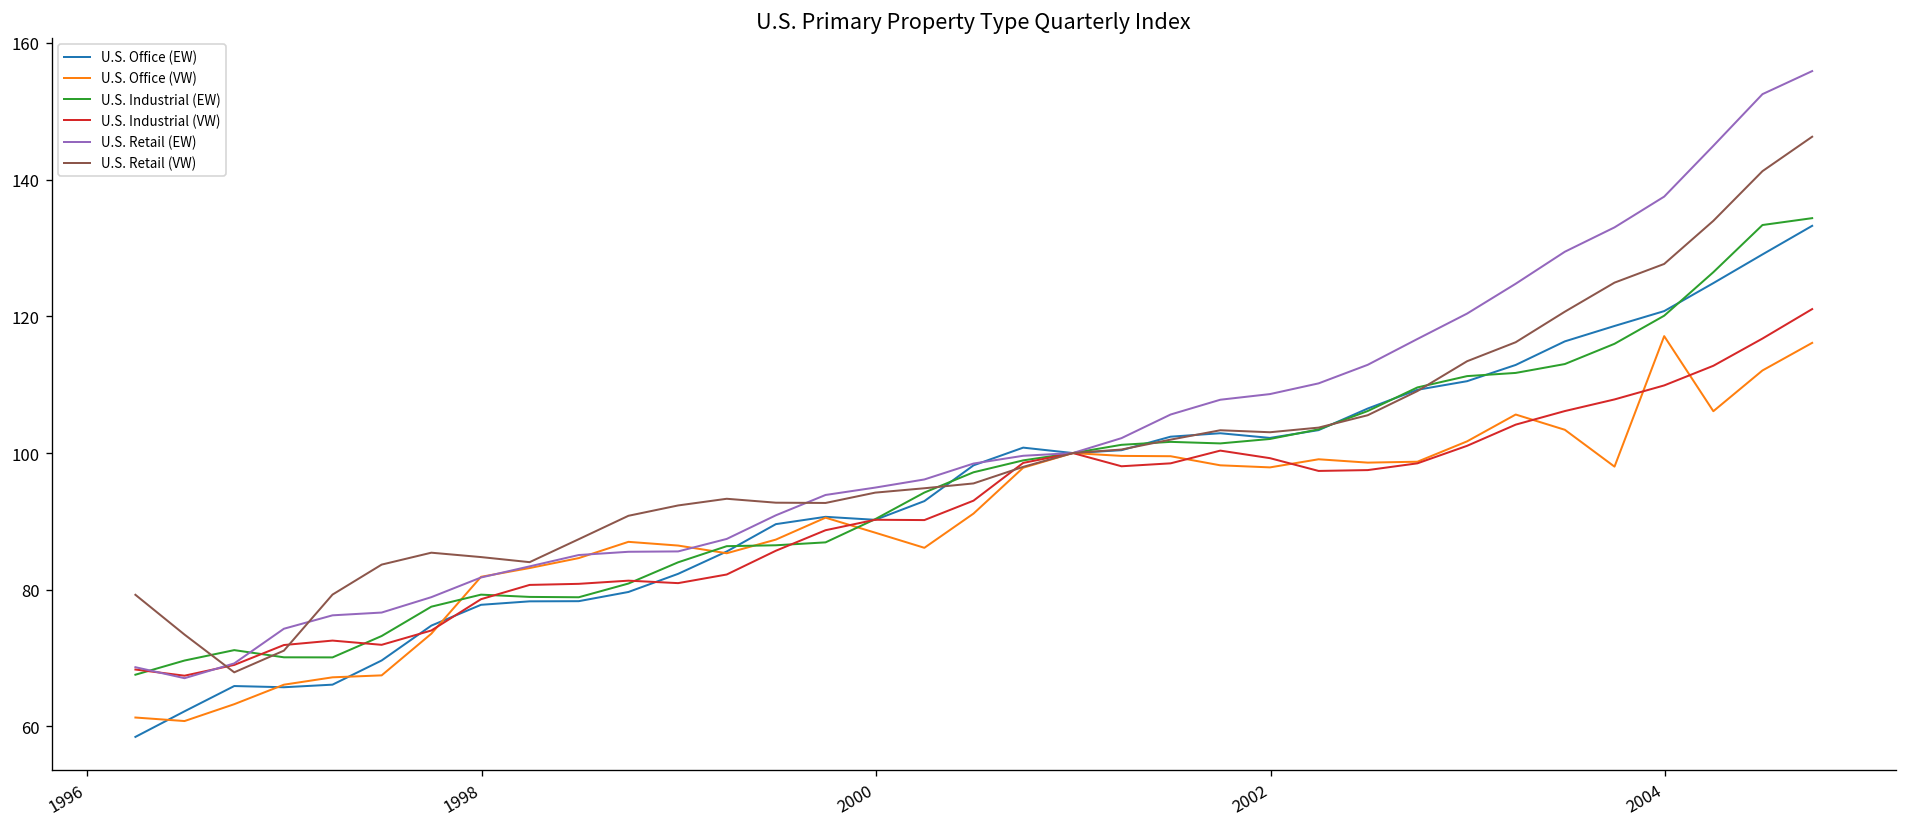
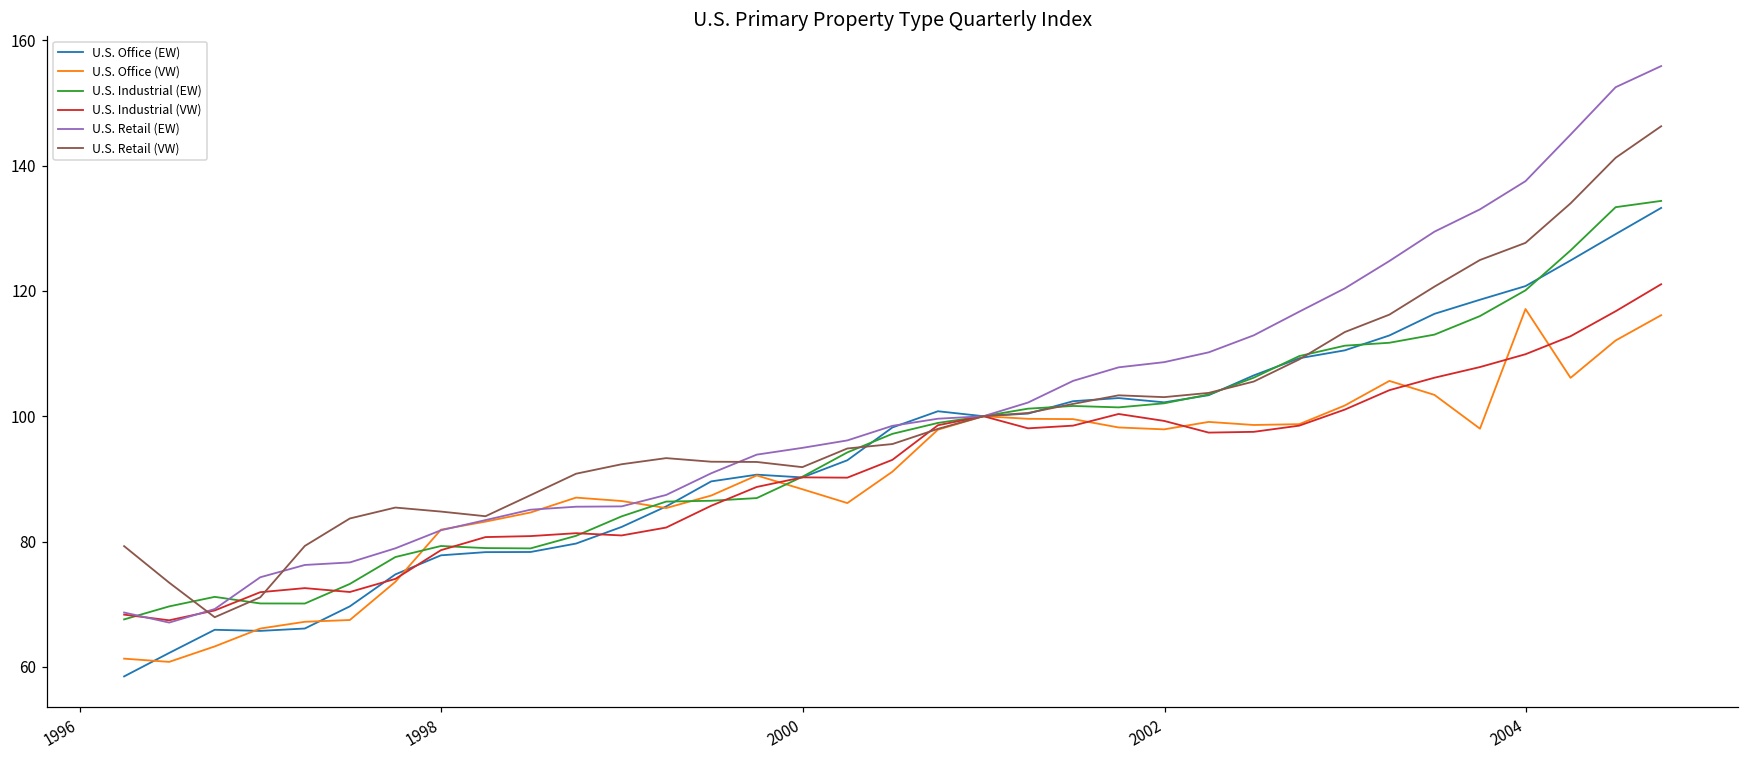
U.S. Retail (VW), 2000: 94 -> 92
